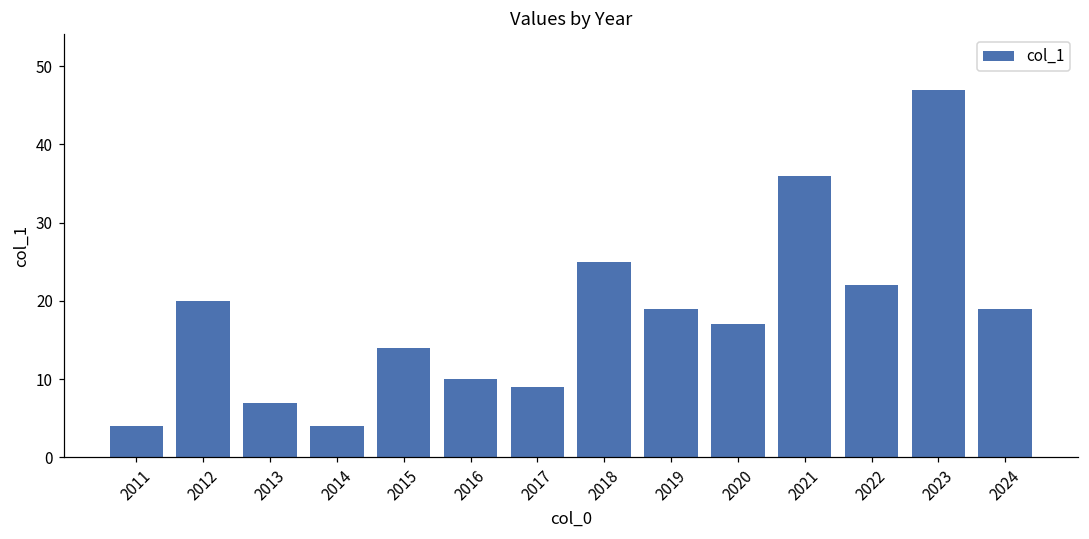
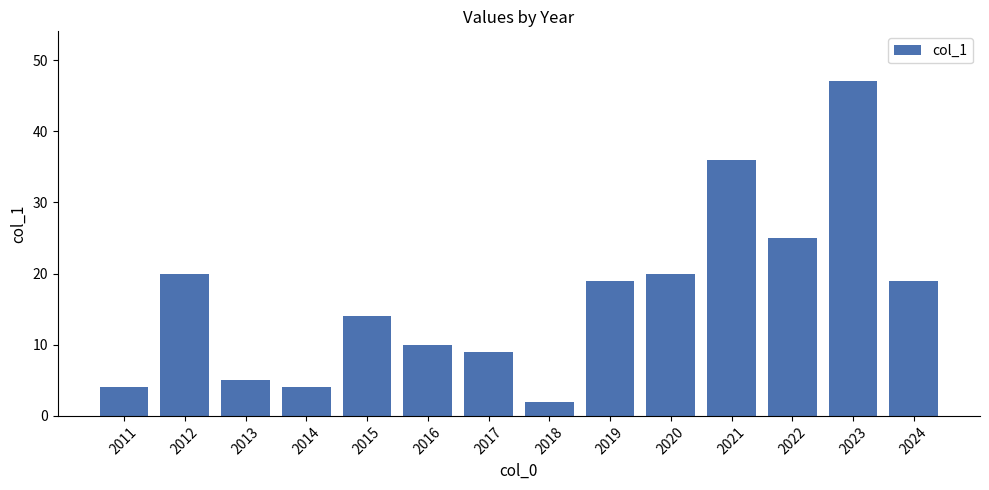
2013: 7 -> 5
2018: 25 -> 2
2020: 17 -> 20
2022: 22 -> 25
